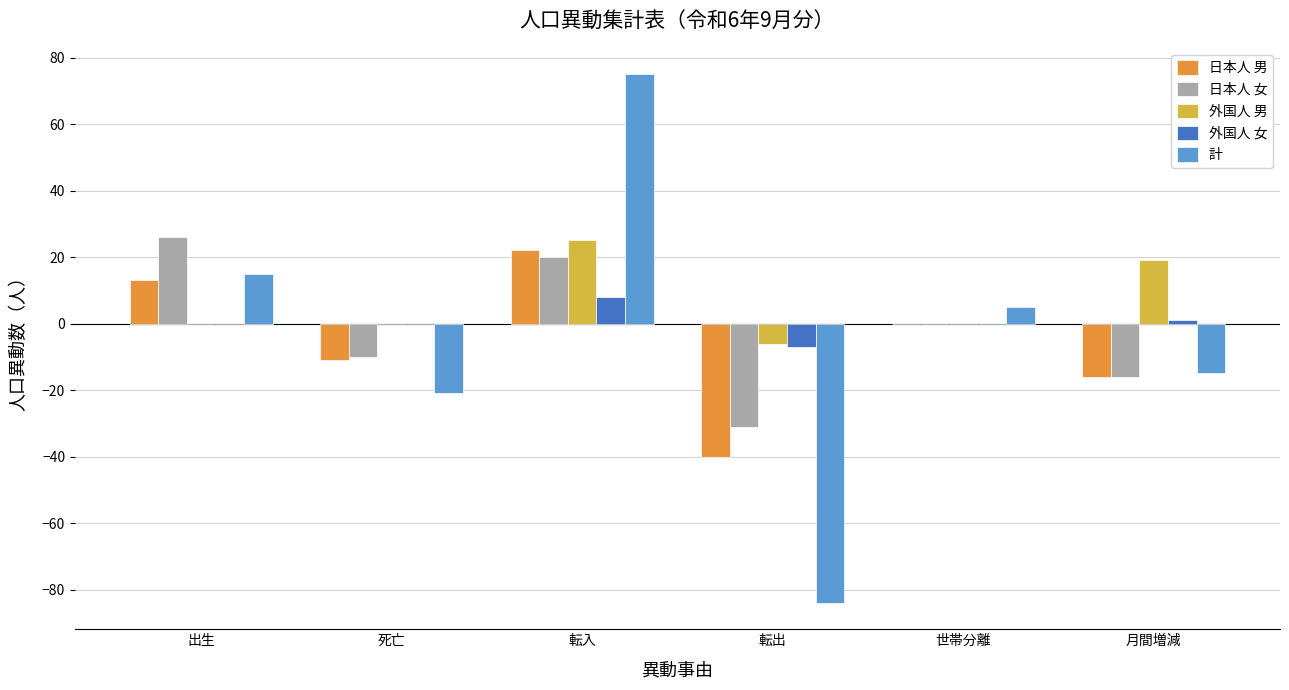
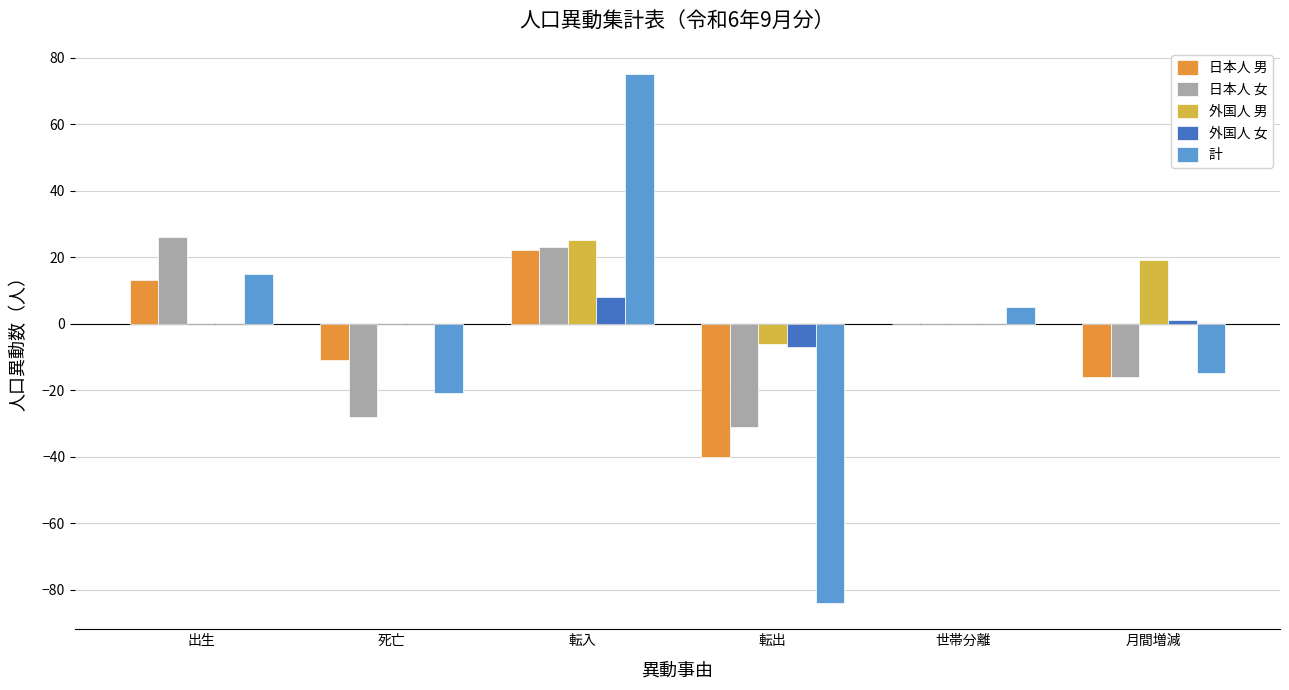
日本人 女, 死亡: -10 -> -28
日本人 女, 転入: 20 -> 23
